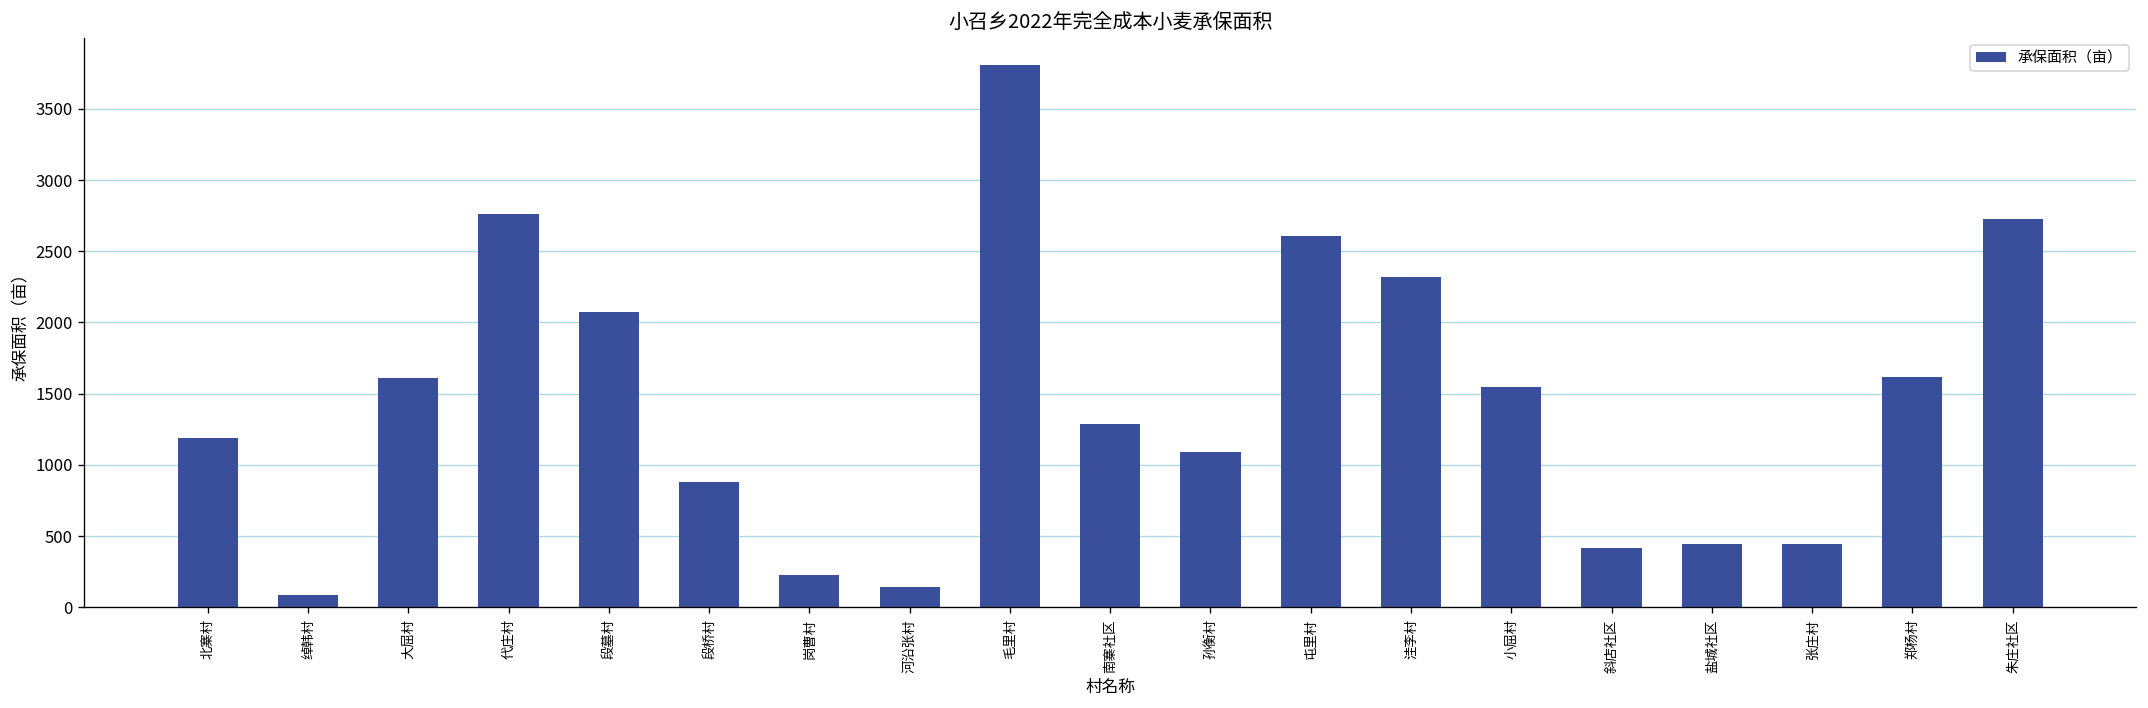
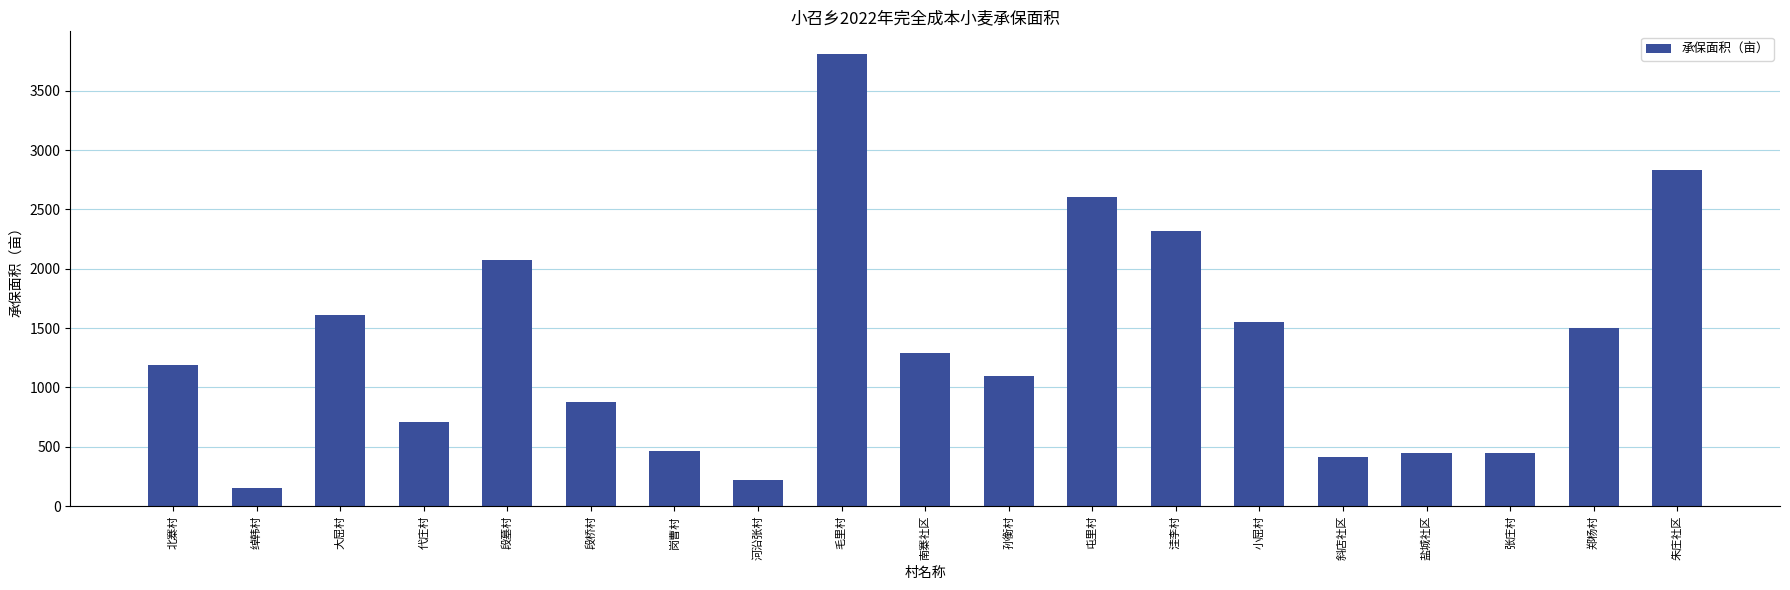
绰韩村: 80 -> 150
代庄村: 2760 -> 710
岗曹村: 230 -> 470
河沿张村: 140 -> 220
郑杨村: 1620 -> 1500
朱庄社区: 2730 -> 2830
